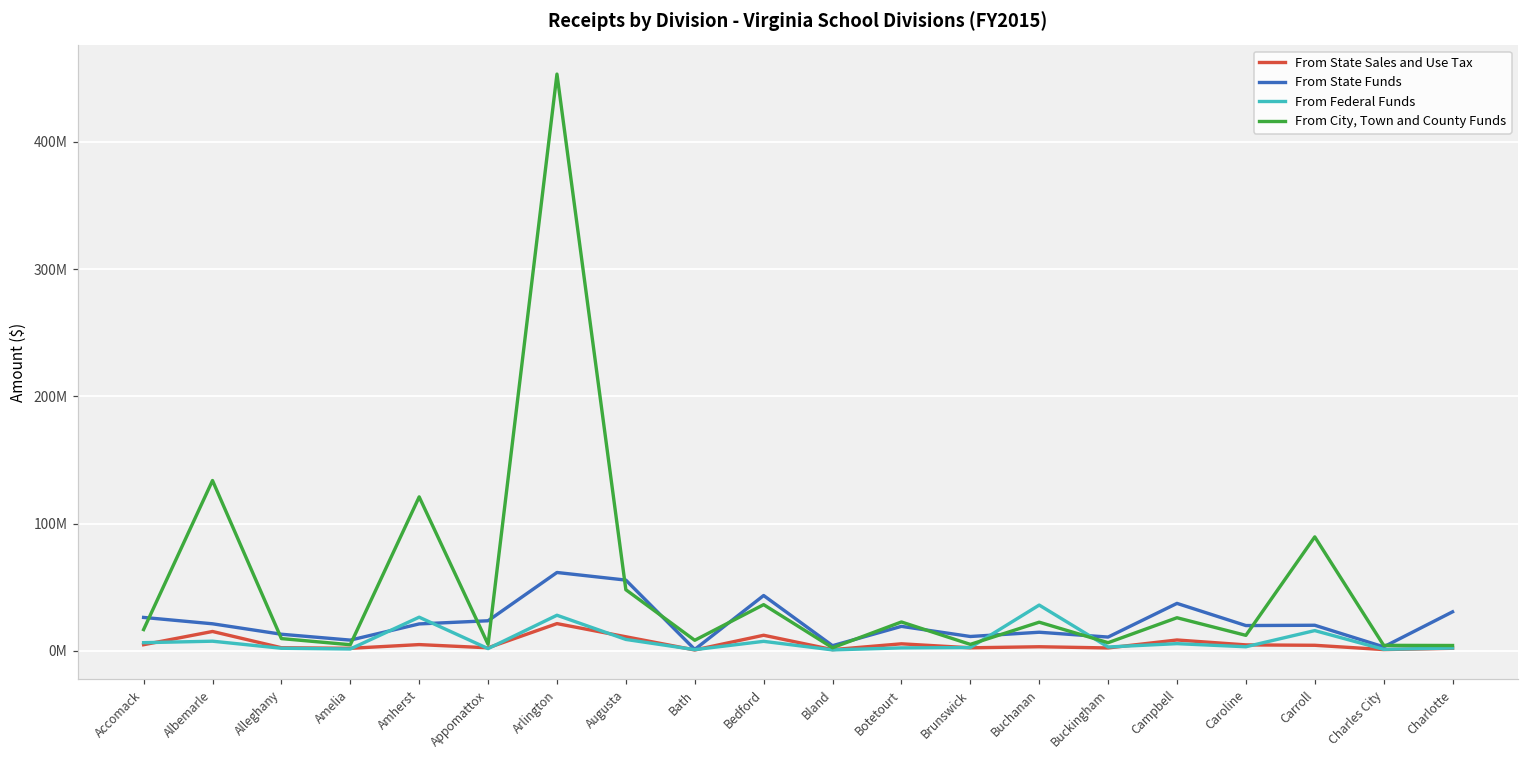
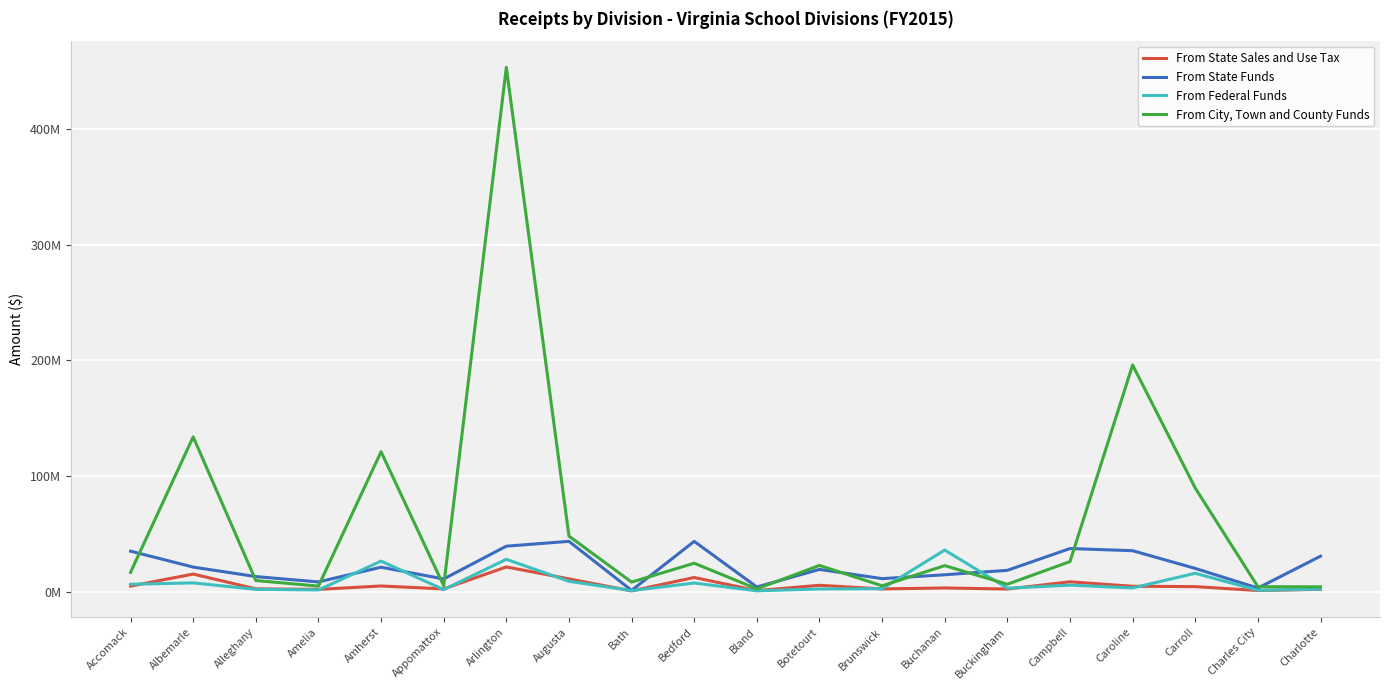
From State Funds, Accomack: 26000000 -> 35000000
From State Funds, Appomattox: 24000000 -> 11000000
From State Funds, Arlington: 62000000 -> 39000000
From State Funds, Augusta: 56000000 -> 43000000
From City, Town and County Funds, Bedford: 36000000 -> 25000000
From State Funds, Buckingham: 11000000 -> 18000000
From State Funds, Caroline: 20000000 -> 35000000
From City, Town and County Funds, Caroline: 12000000 -> 196000000
